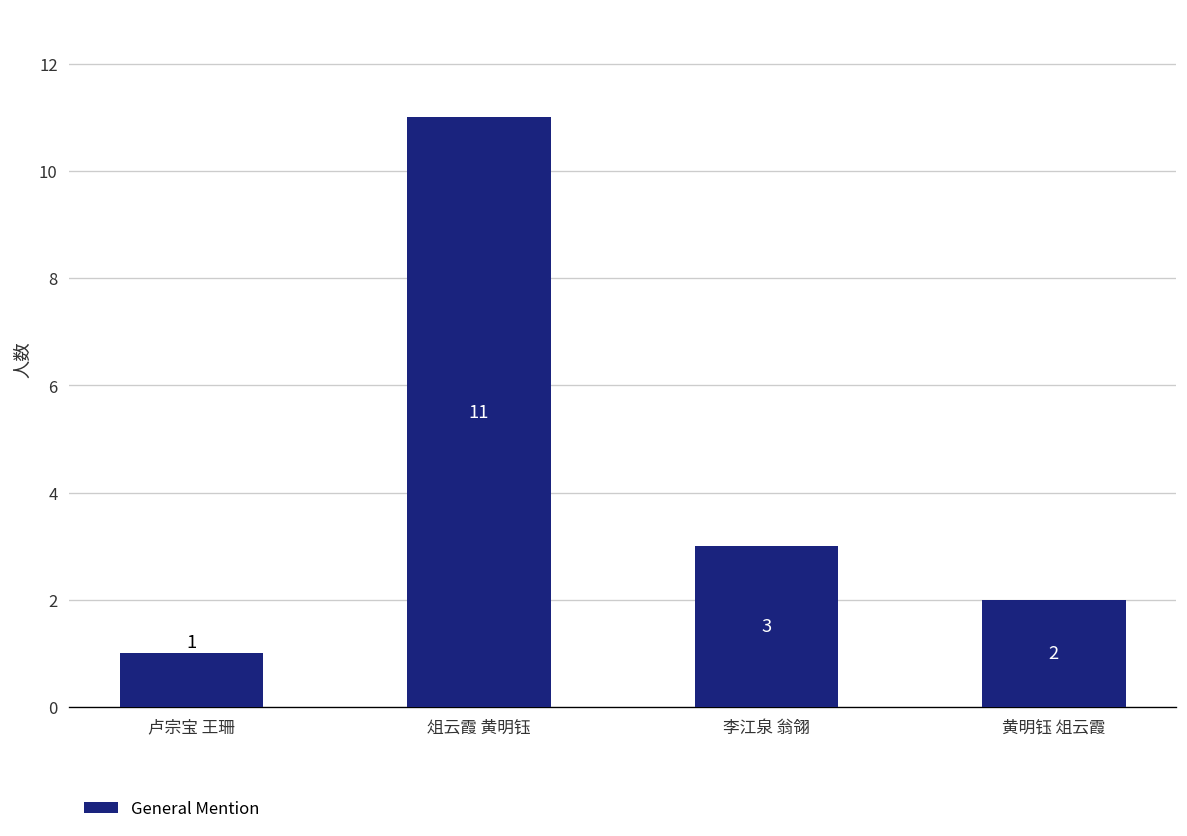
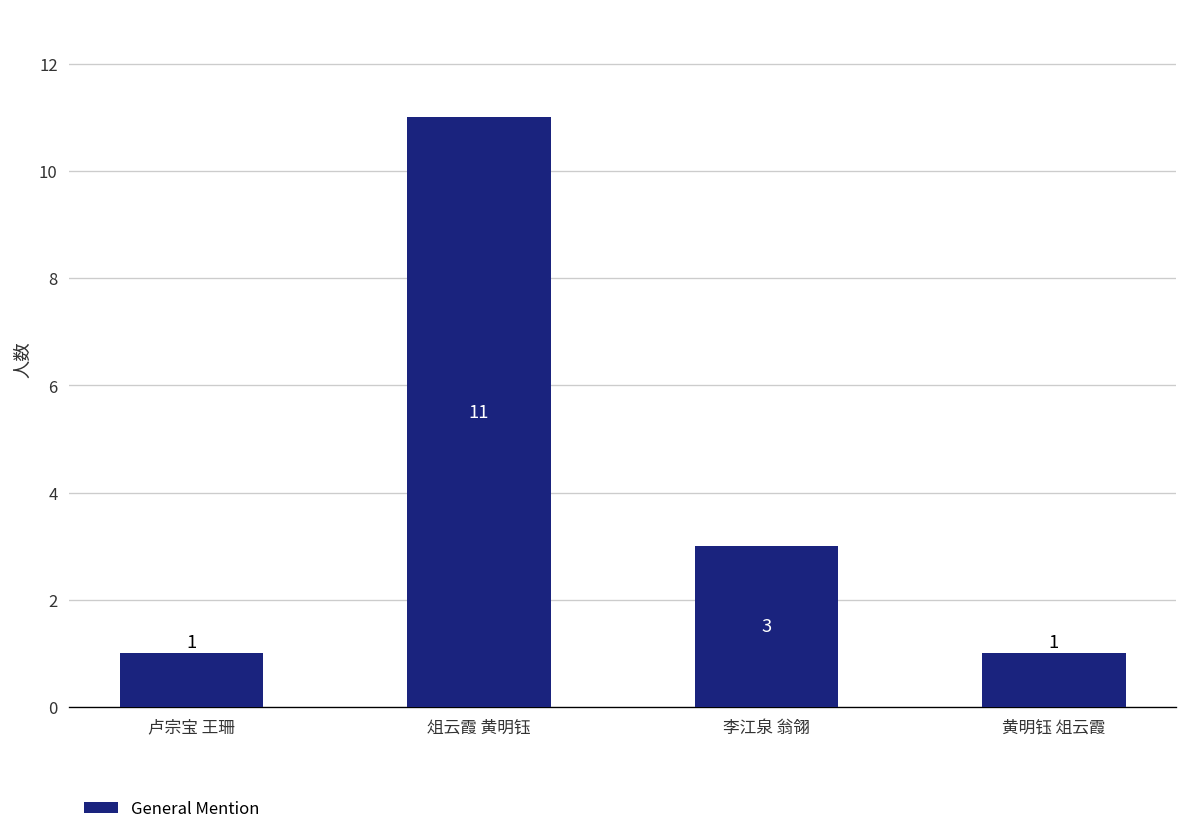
黄明钰 俎云霞: 2 -> 1
